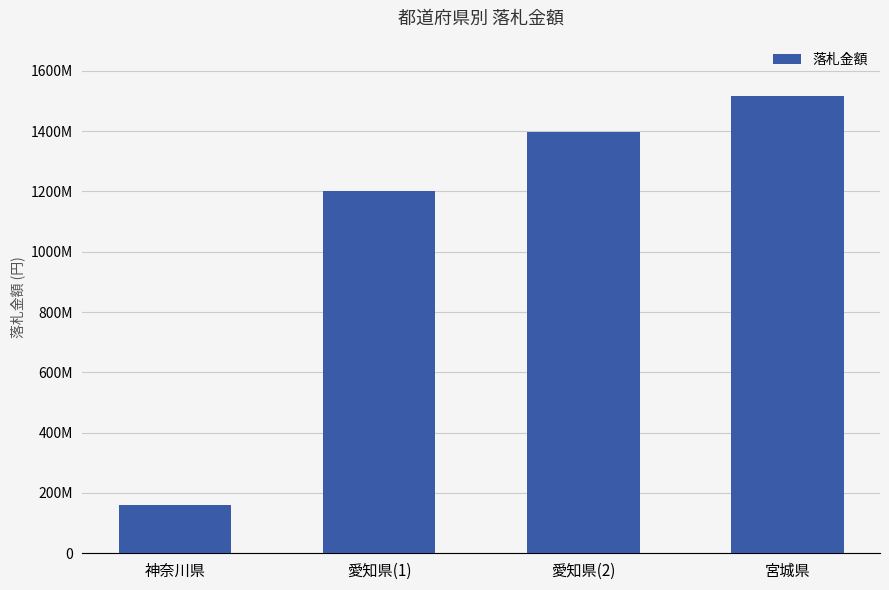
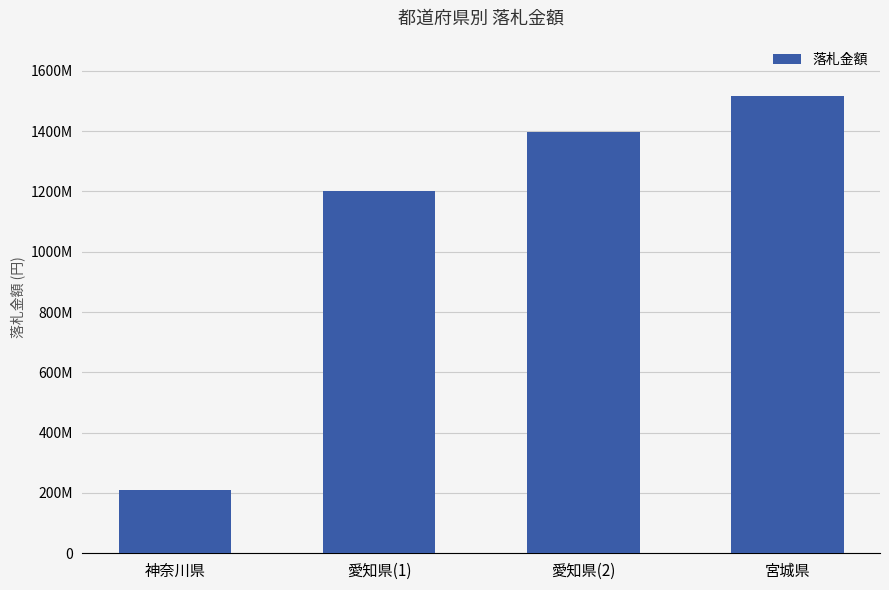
神奈川県: 160000000 -> 210000000
